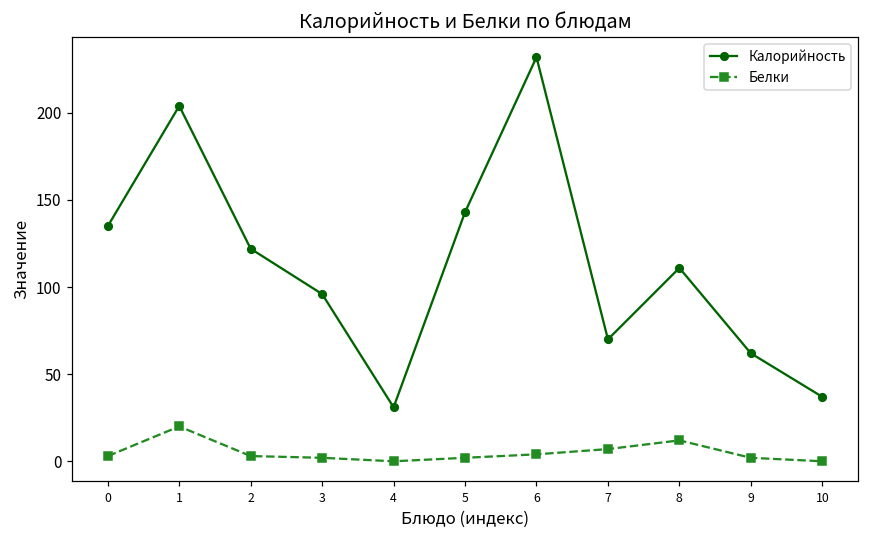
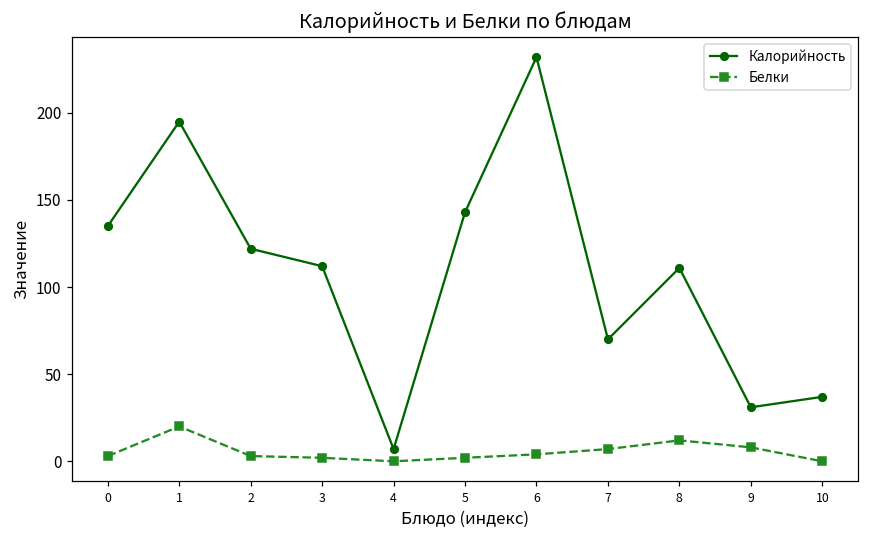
Калорийность, 1: 204 -> 195
Калорийность, 3: 96 -> 112
Калорийность, 4: 31 -> 7
Калорийность, 9: 62 -> 31
Белки, 9: 2 -> 8
